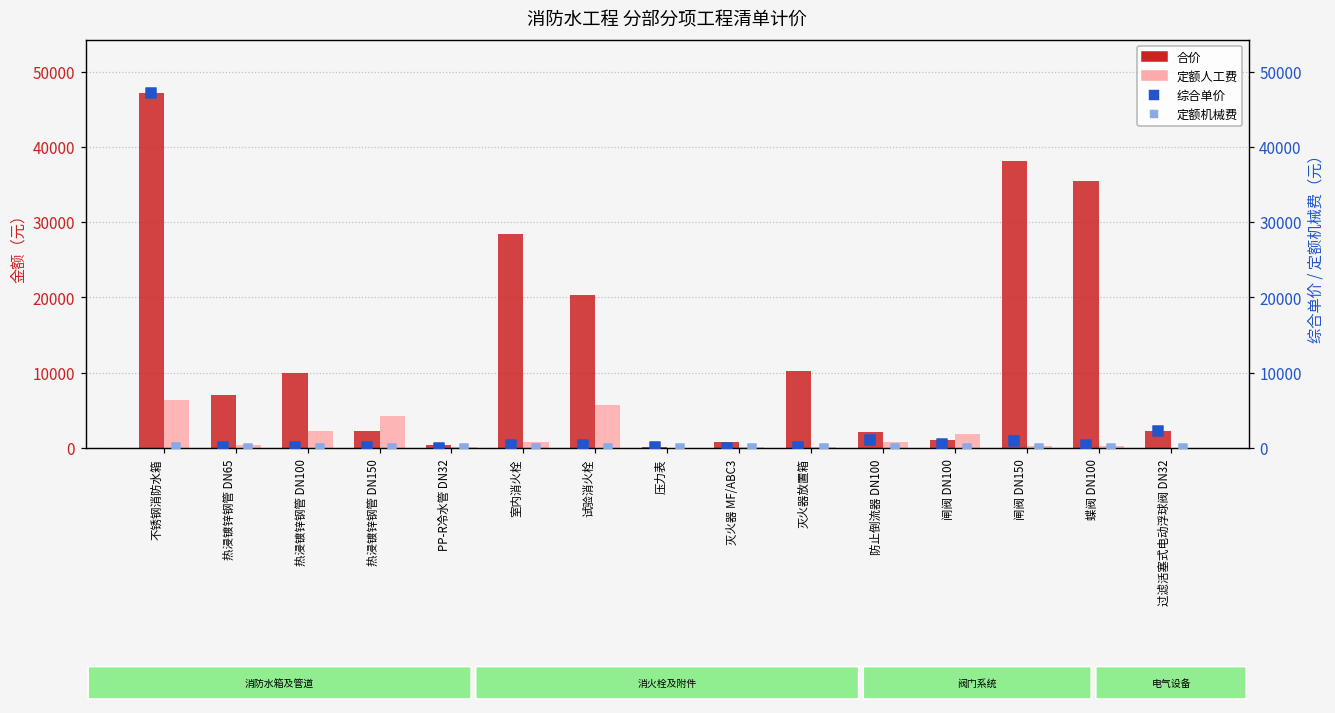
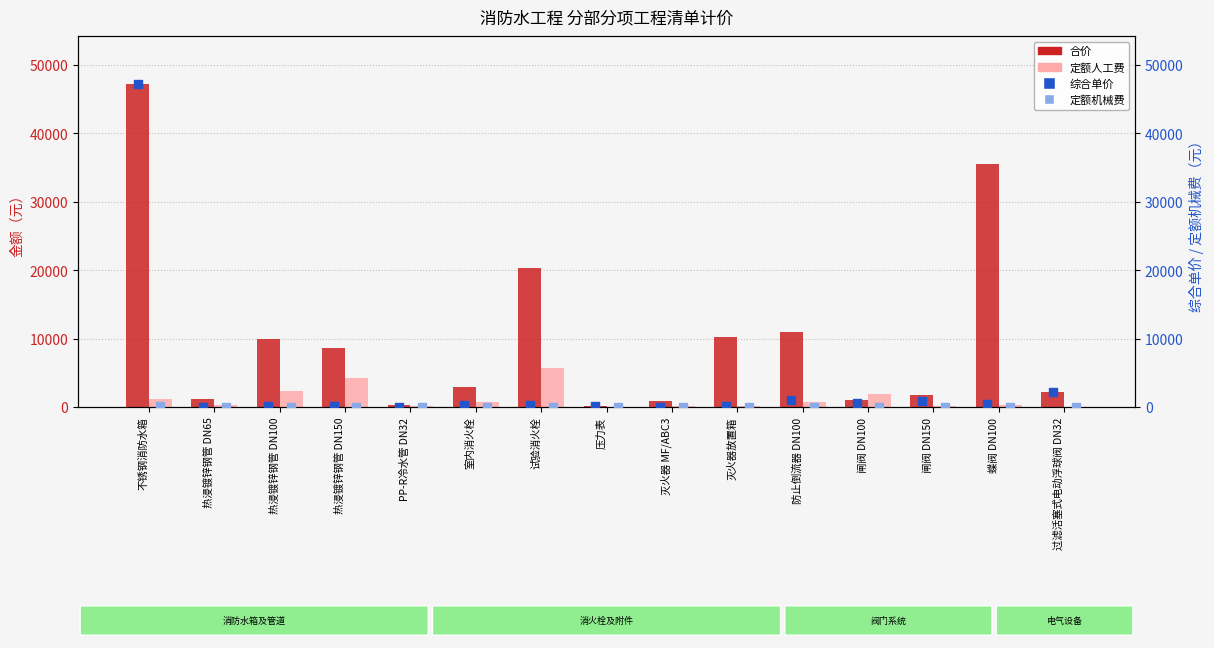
定额人工费, 不锈钢消防水箱: 6000 -> 1000
合价, 热浸镀锌钢管 DN65: 7000 -> 1000
合价, 热浸镀锌钢管 DN150: 2000 -> 9000
合价, 室内消火栓: 28000 -> 3000
合价, 防止倒流器 DN100: 2000 -> 11000
合价, 闸阀 DN150: 38000 -> 2000
